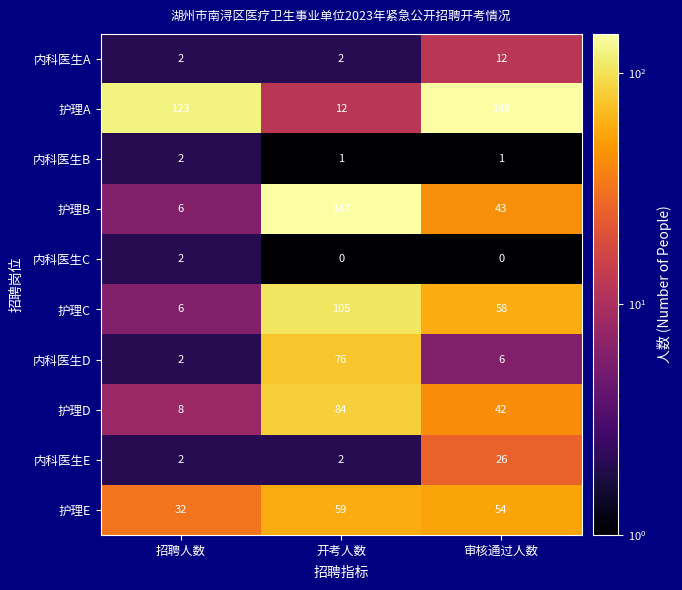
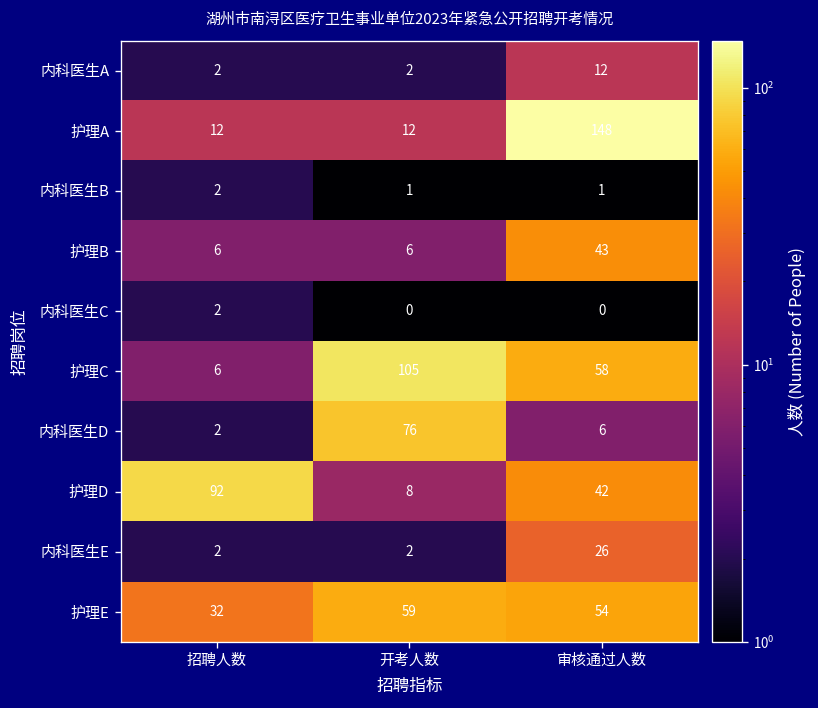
护理A, 招聘人数: 123 -> 12
护理B, 开考人数: 147 -> 6
护理D, 招聘人数: 8 -> 92
护理D, 开考人数: 84 -> 8
